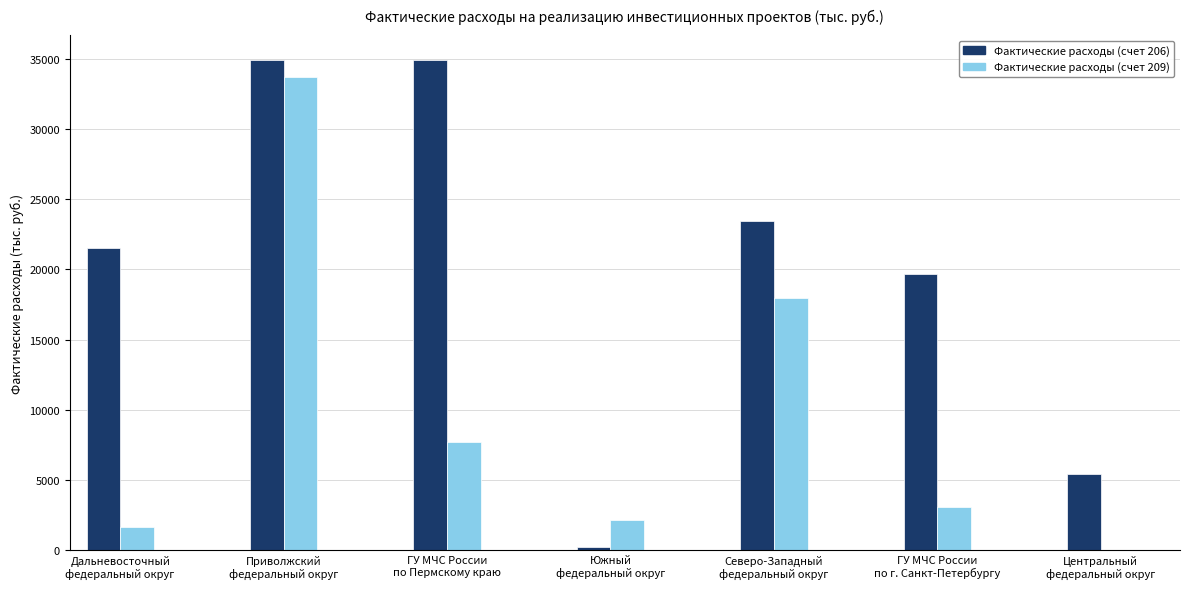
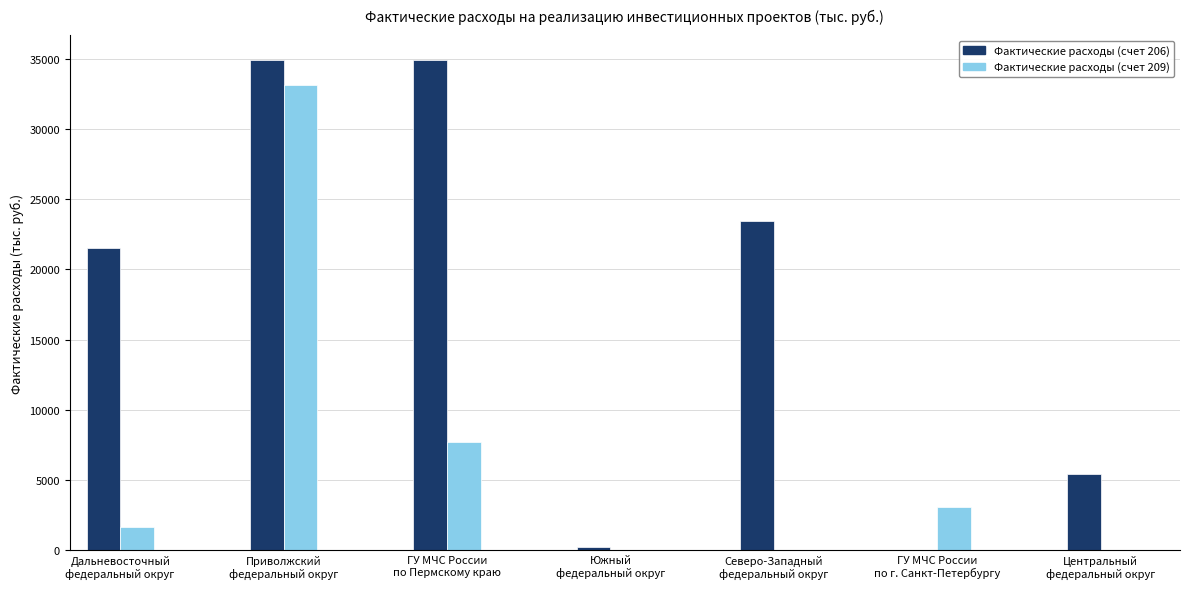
Фактические расходы (счет 209), Приволжский федеральный округ: 33700 -> 33100
Фактические расходы (счет 209), Южный федеральный округ: 2100 -> 0
Фактические расходы (счет 209), Северо-Западный федеральный округ: 18000 -> 0
Фактические расходы (счет 206), ГУ МЧС России по г. Санкт-Петербургу: 19700 -> 0
